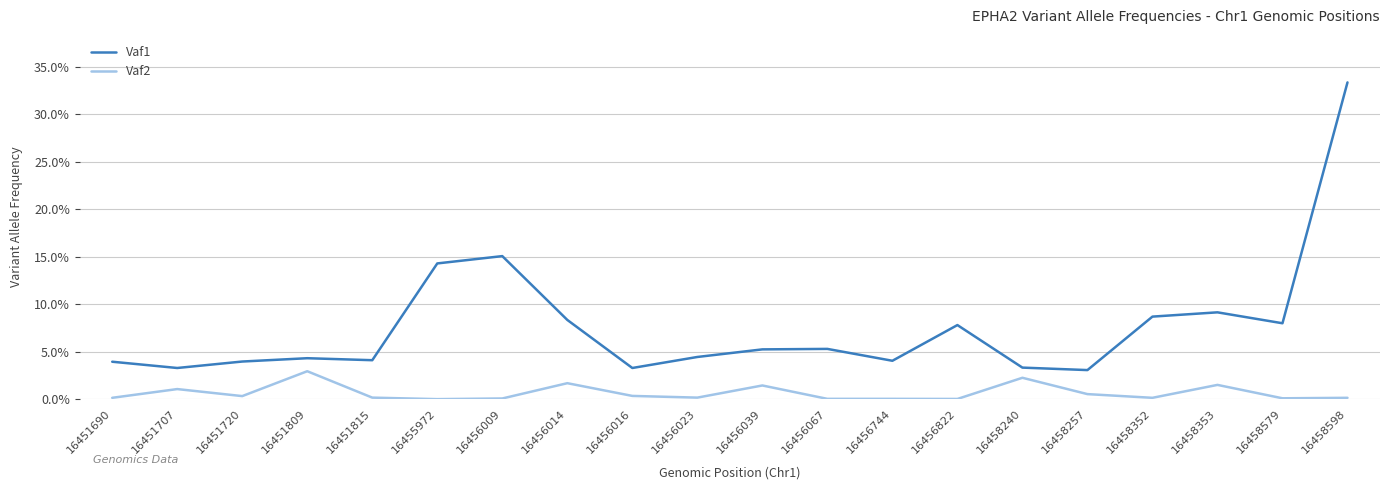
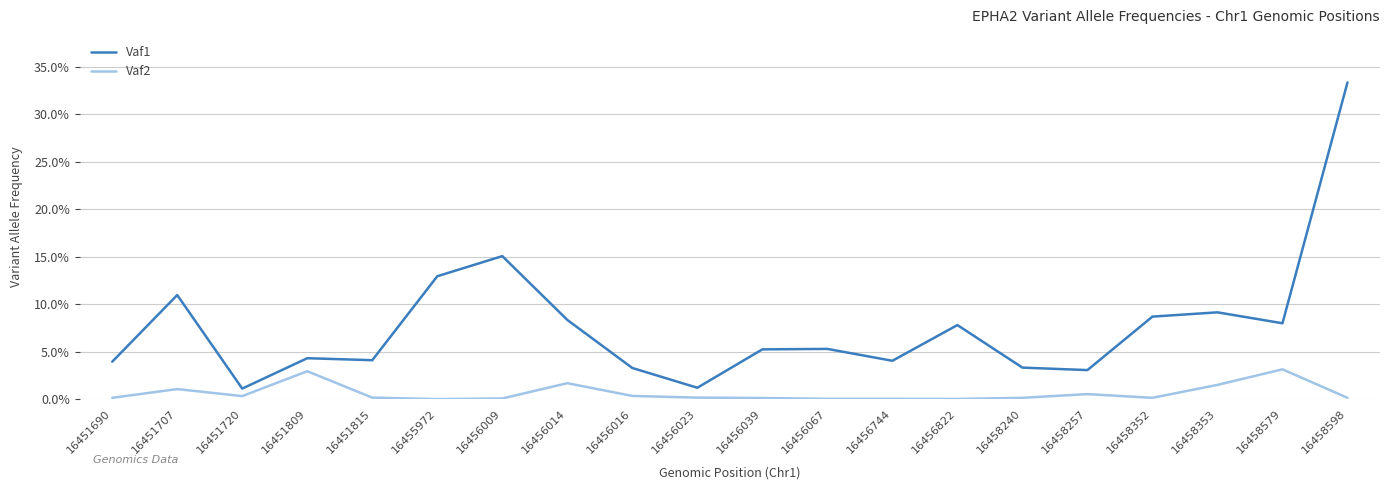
Vaf1, 16451707: 3% -> 11%
Vaf1, 16451720: 4% -> 1%
Vaf1, 16455972: 14% -> 13%
Vaf1, 16456023: 4% -> 1%
Vaf2, 16456039: 1% -> 0%
Vaf2, 16458240: 2% -> 0%
Vaf2, 16458579: 0% -> 3%
